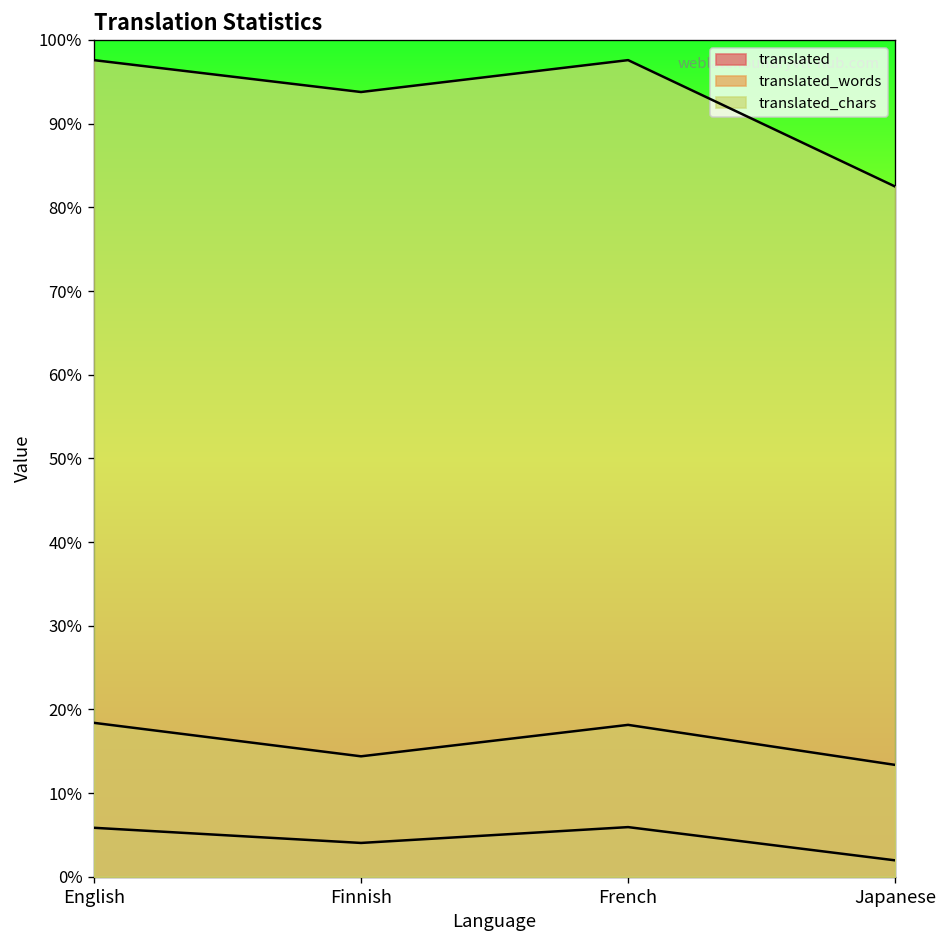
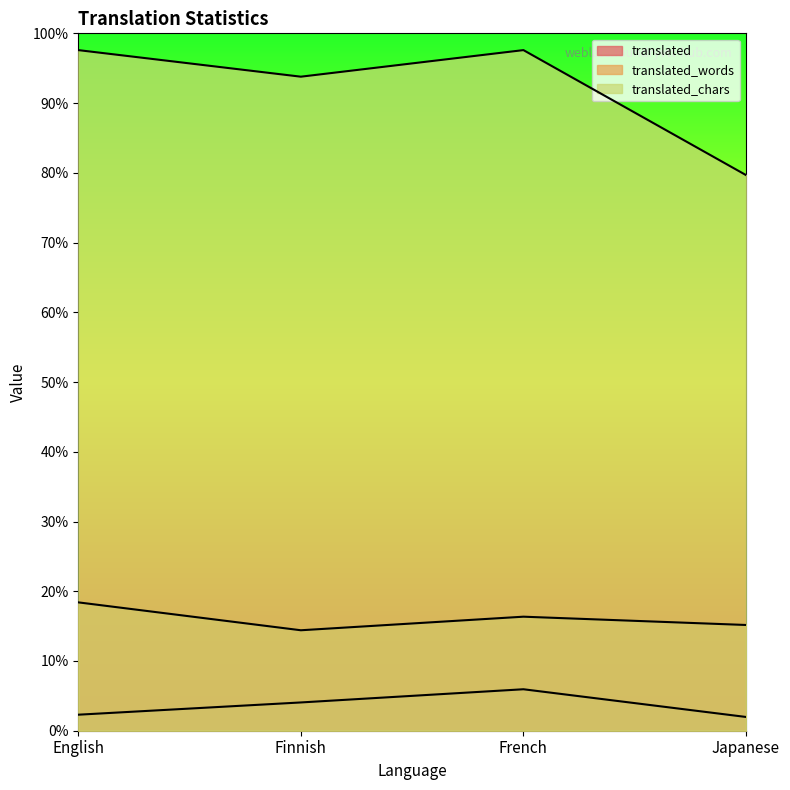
translated, English: 6% -> 2%
translated_words, French: 18% -> 16%
translated_words, Japanese: 13% -> 15%
translated_chars, Japanese: 82% -> 80%
